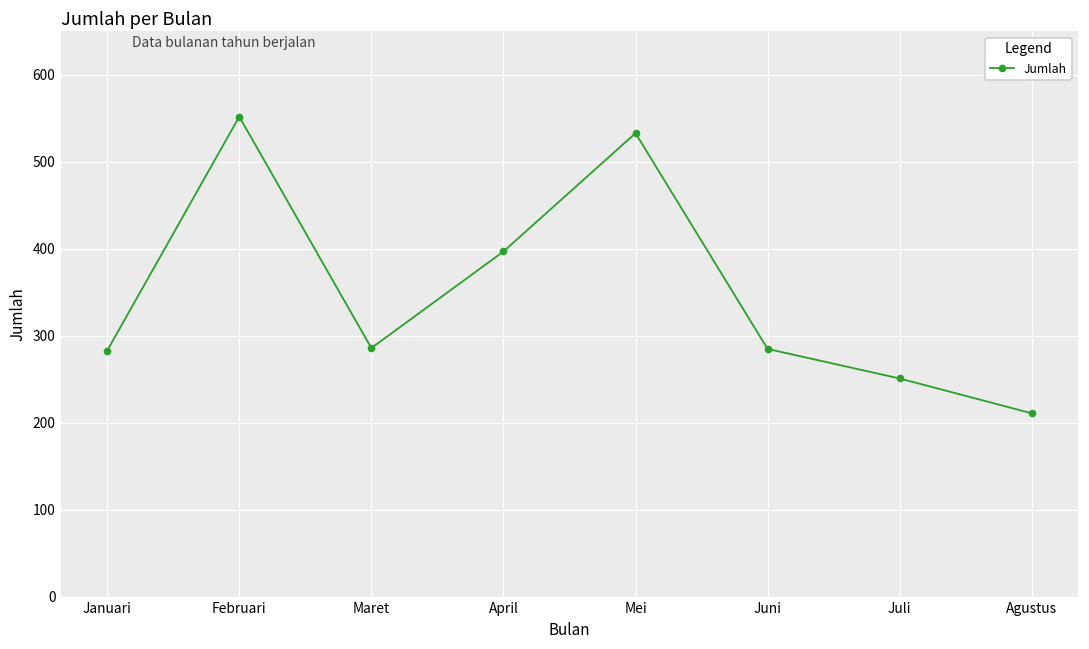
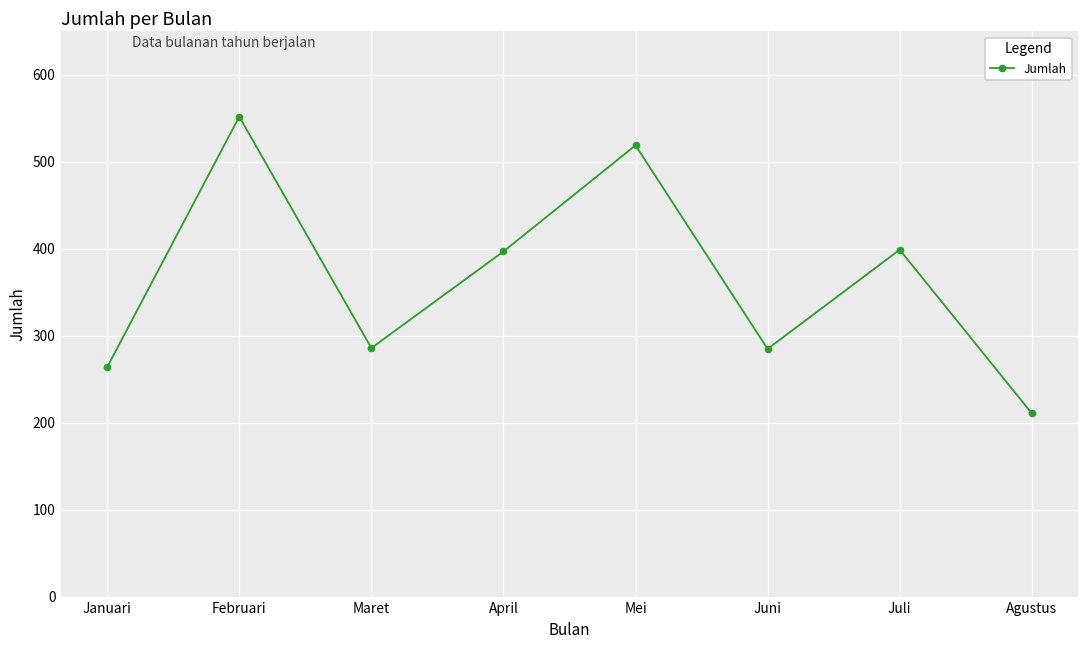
Januari: 280 -> 260
Mei: 530 -> 520
Juli: 250 -> 400
